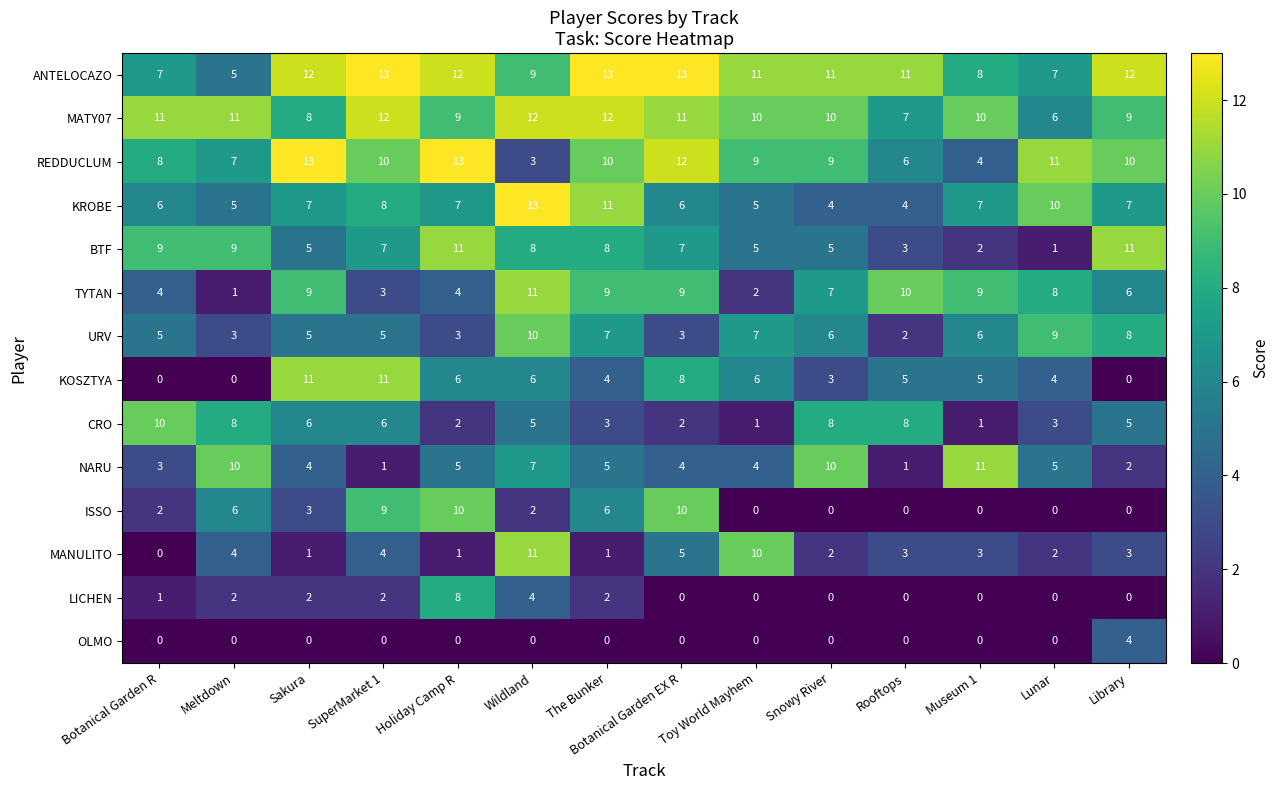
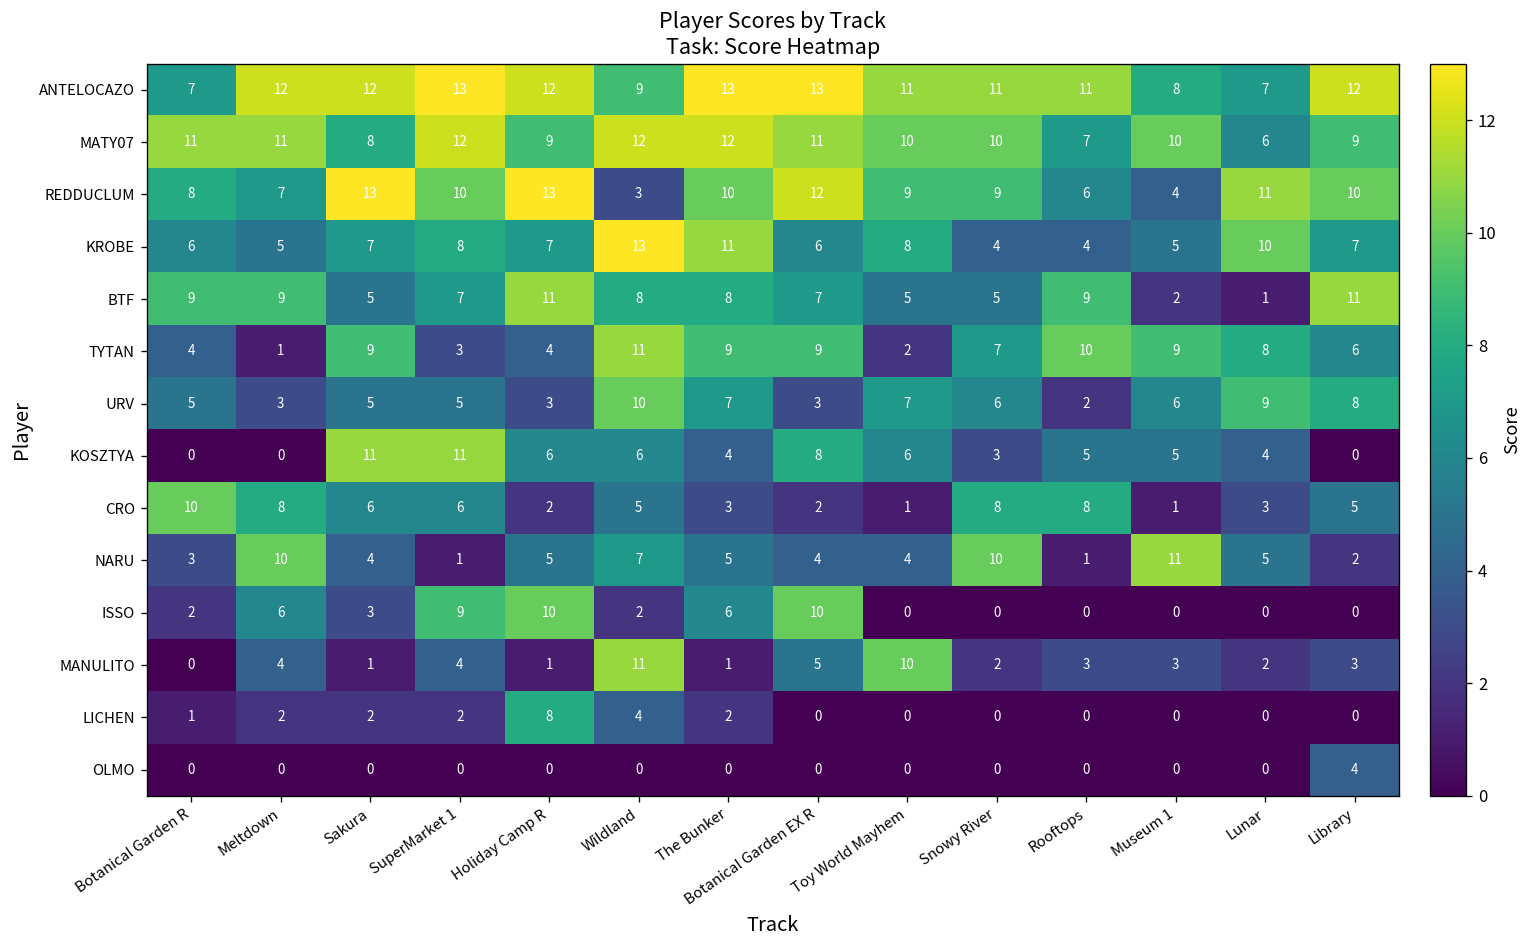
ANTELOCAZO, Meltdown: 5 -> 12
KROBE, Toy World Mayhem: 5 -> 8
KROBE, Museum 1: 7 -> 5
BTF, Rooftops: 3 -> 9
